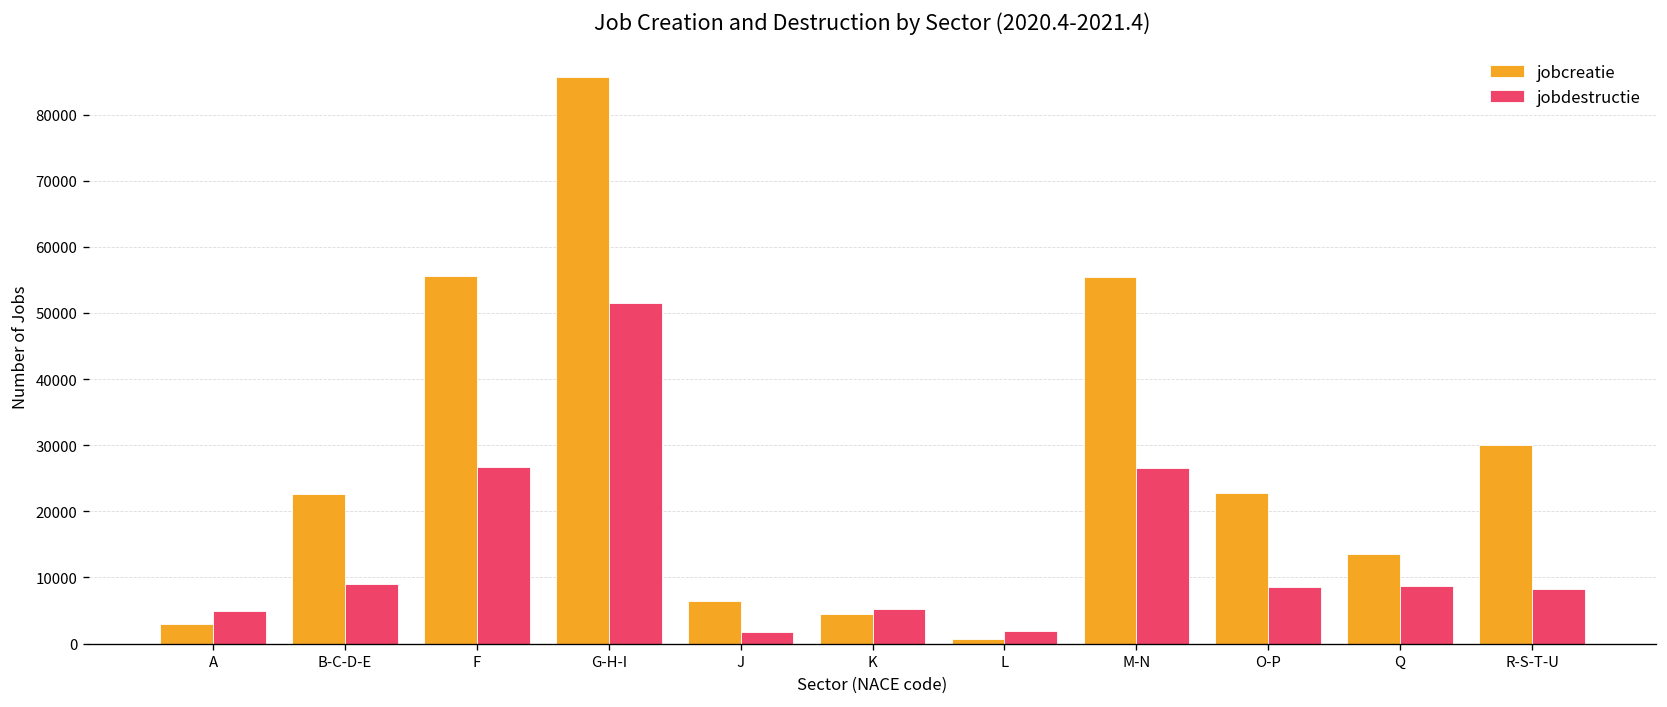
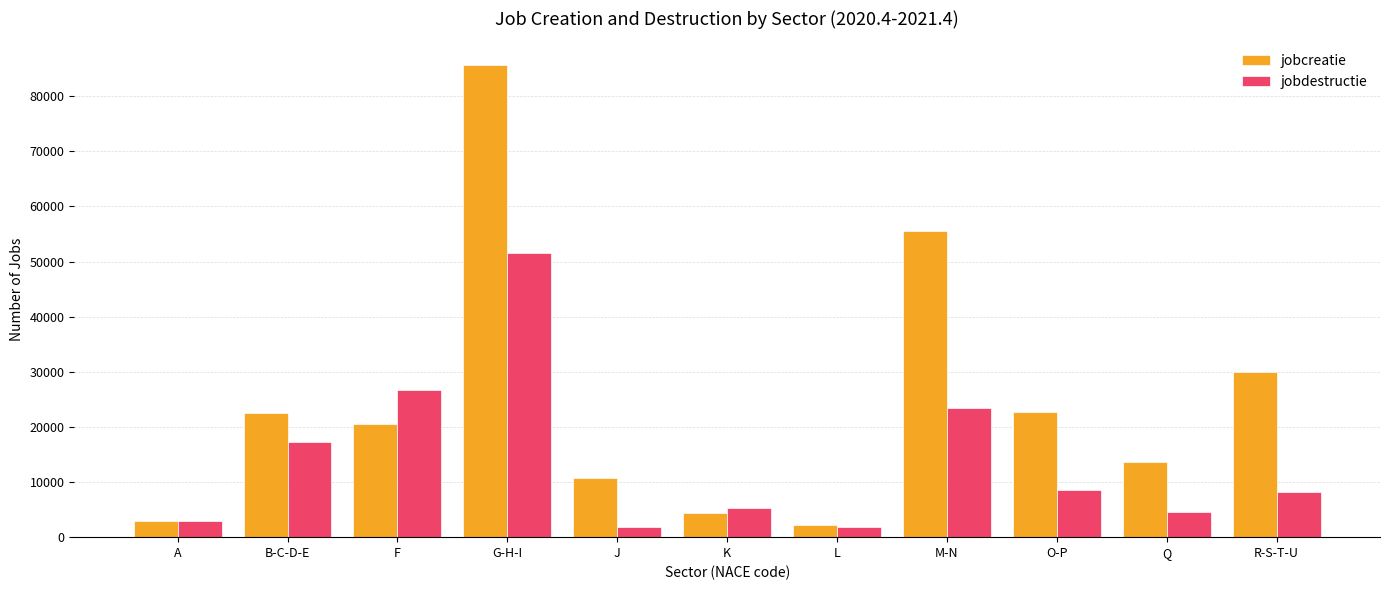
jobdestructie, A: 5000 -> 3000
jobdestructie, B-C-D-E: 9000 -> 17000
jobcreatie, F: 56000 -> 20000
jobcreatie, J: 6000 -> 11000
jobcreatie, L: 1000 -> 2000
jobdestructie, M-N: 27000 -> 23000
jobdestructie, Q: 9000 -> 5000
